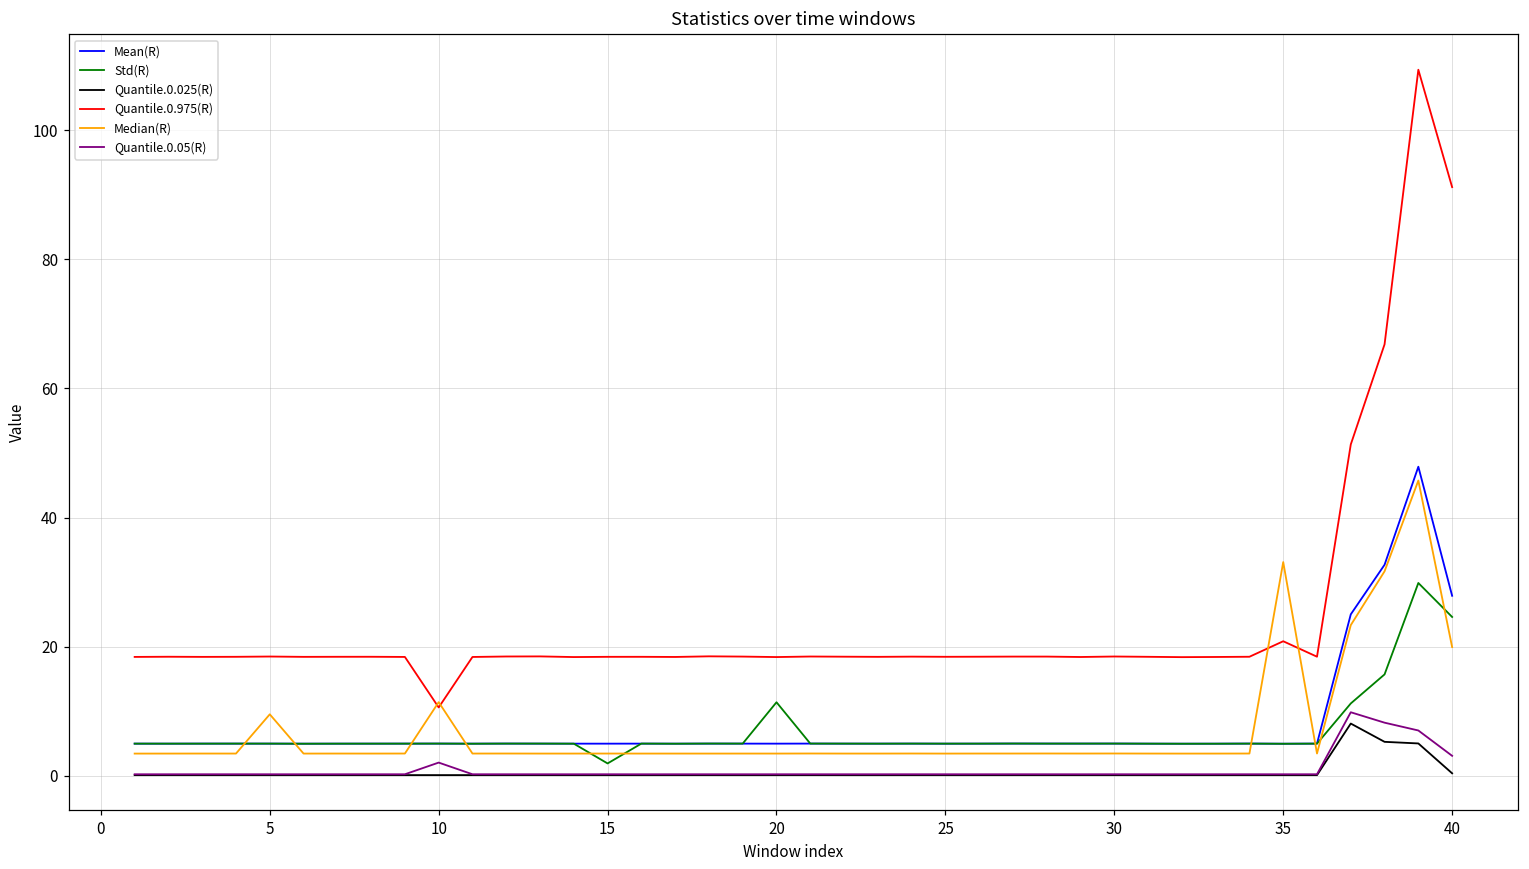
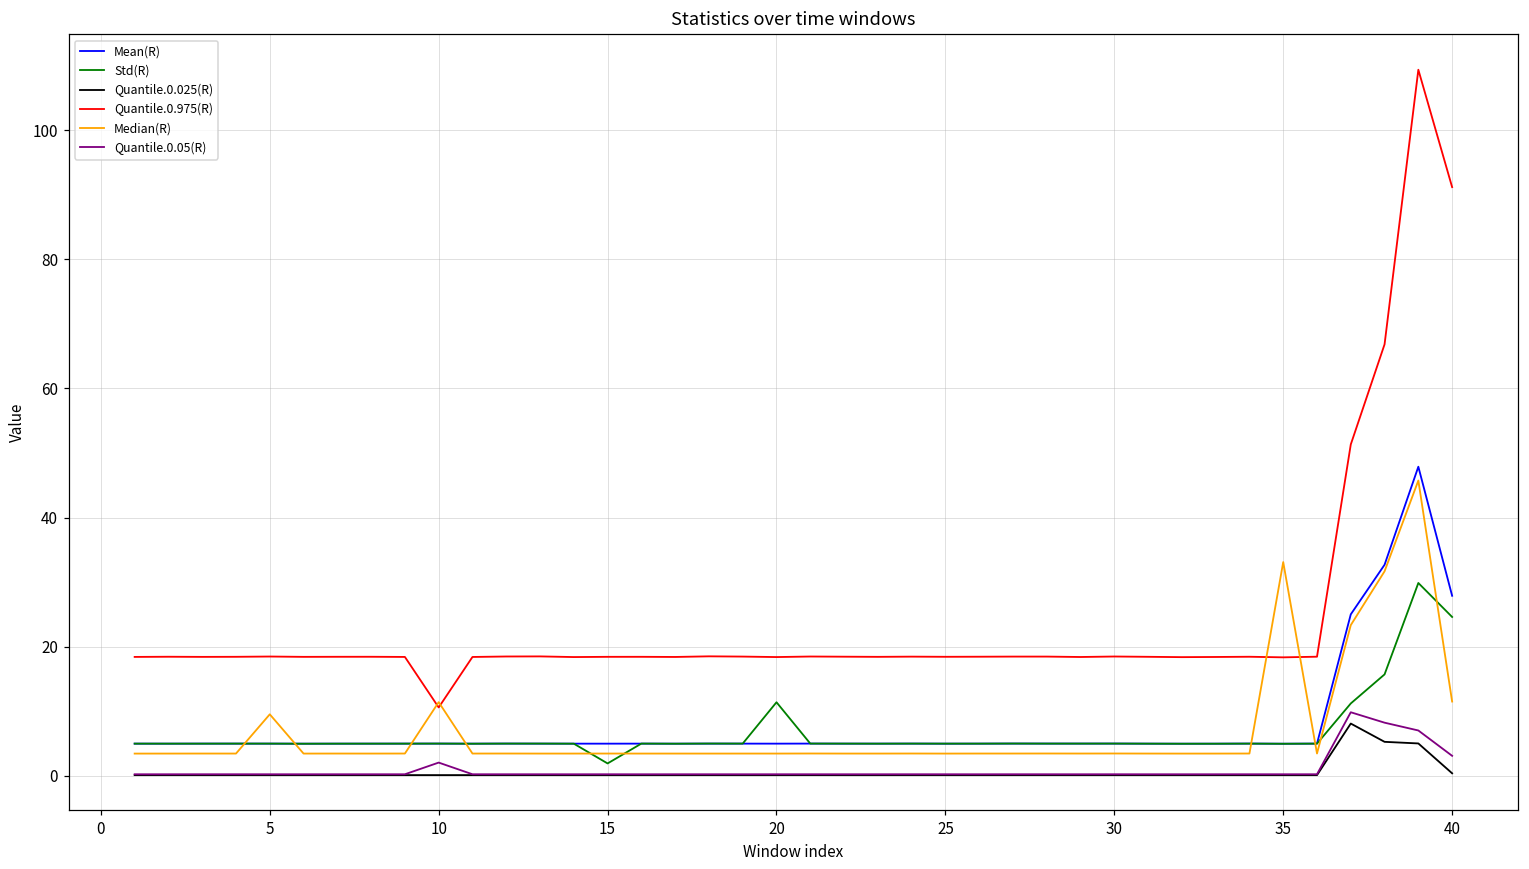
Quantile.0.975(R), 35: 21 -> 18
Median(R), 40: 20 -> 12
